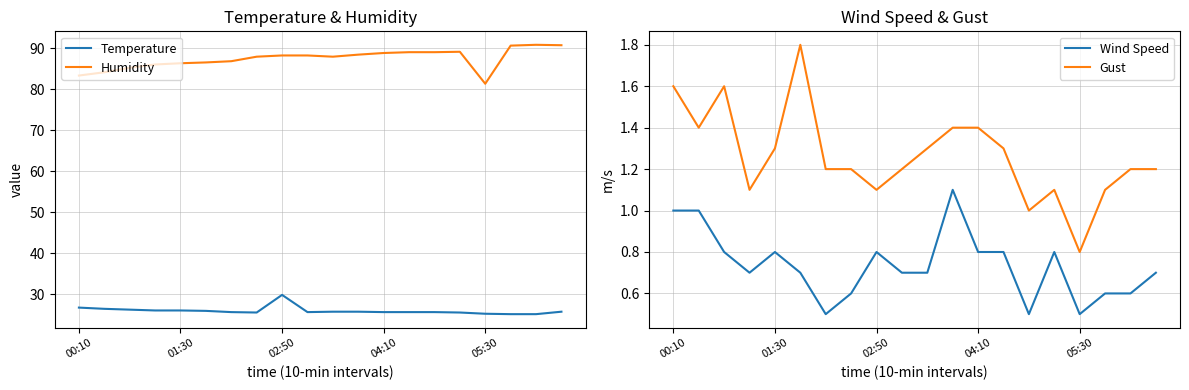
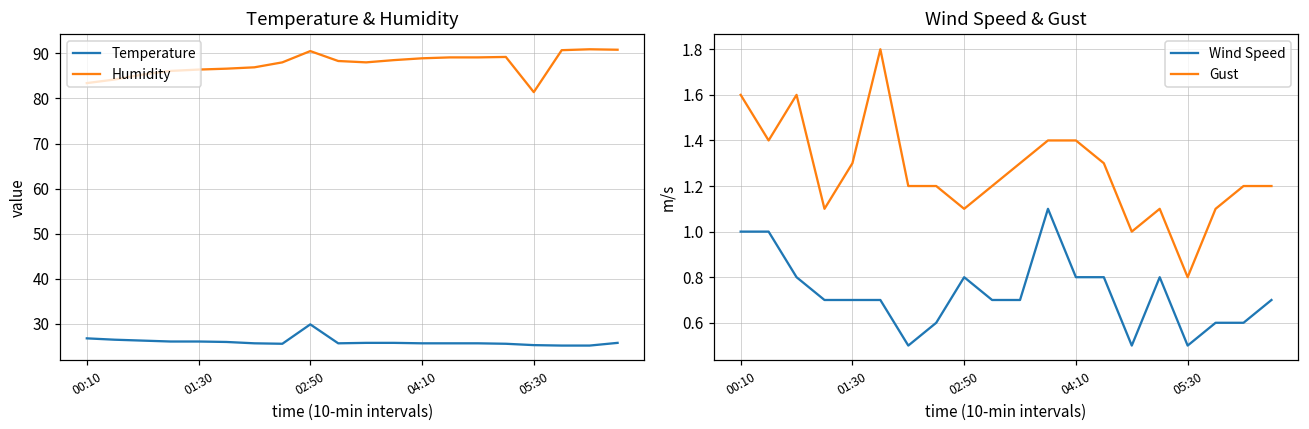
Temperature & Humidity, Humidity, 02:50: 88 -> 91
Wind Speed & Gust, Wind Speed, 01:30: 0.8 -> 0.7
